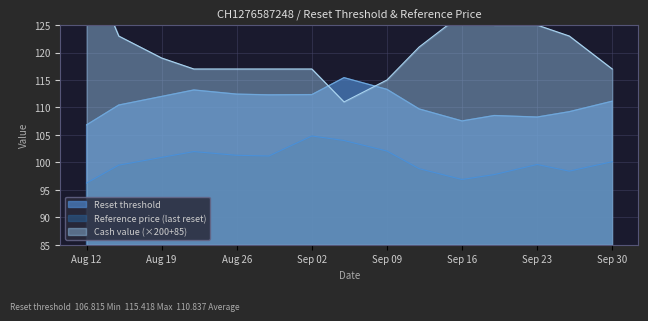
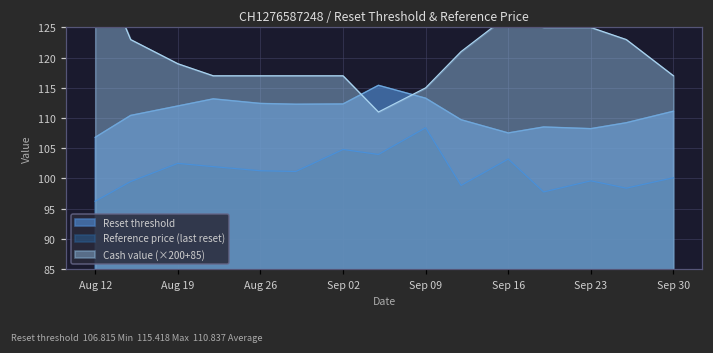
Reference price (last reset), Aug 19: 101 -> 103
Reference price (last reset), Sep 09: 102 -> 108
Reference price (last reset), Sep 16: 97 -> 103
